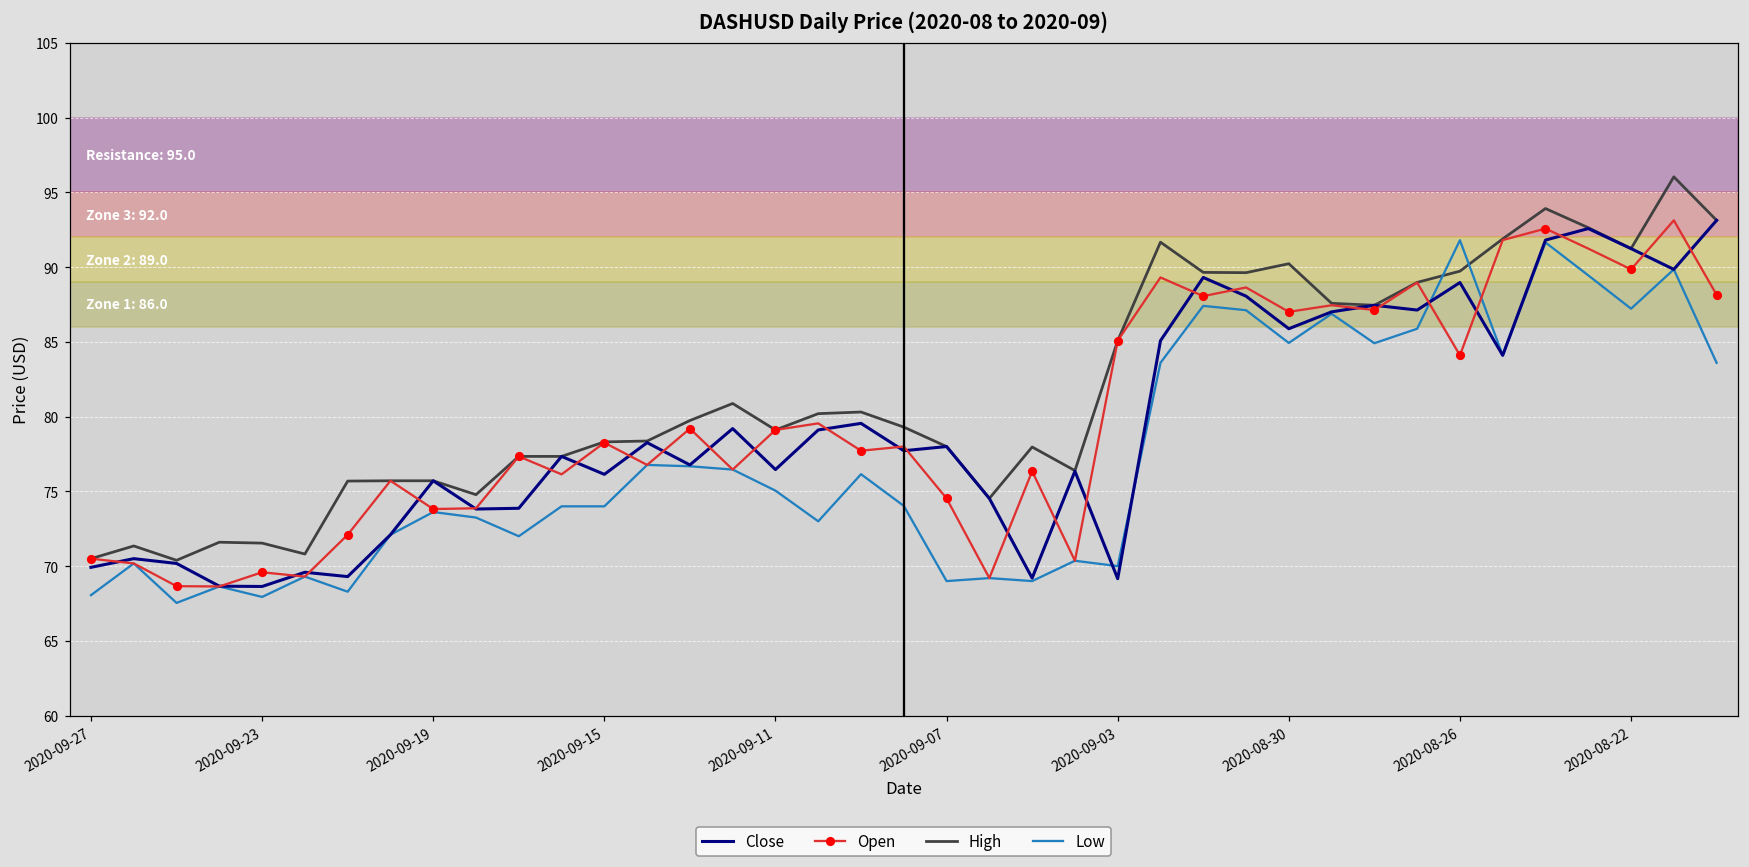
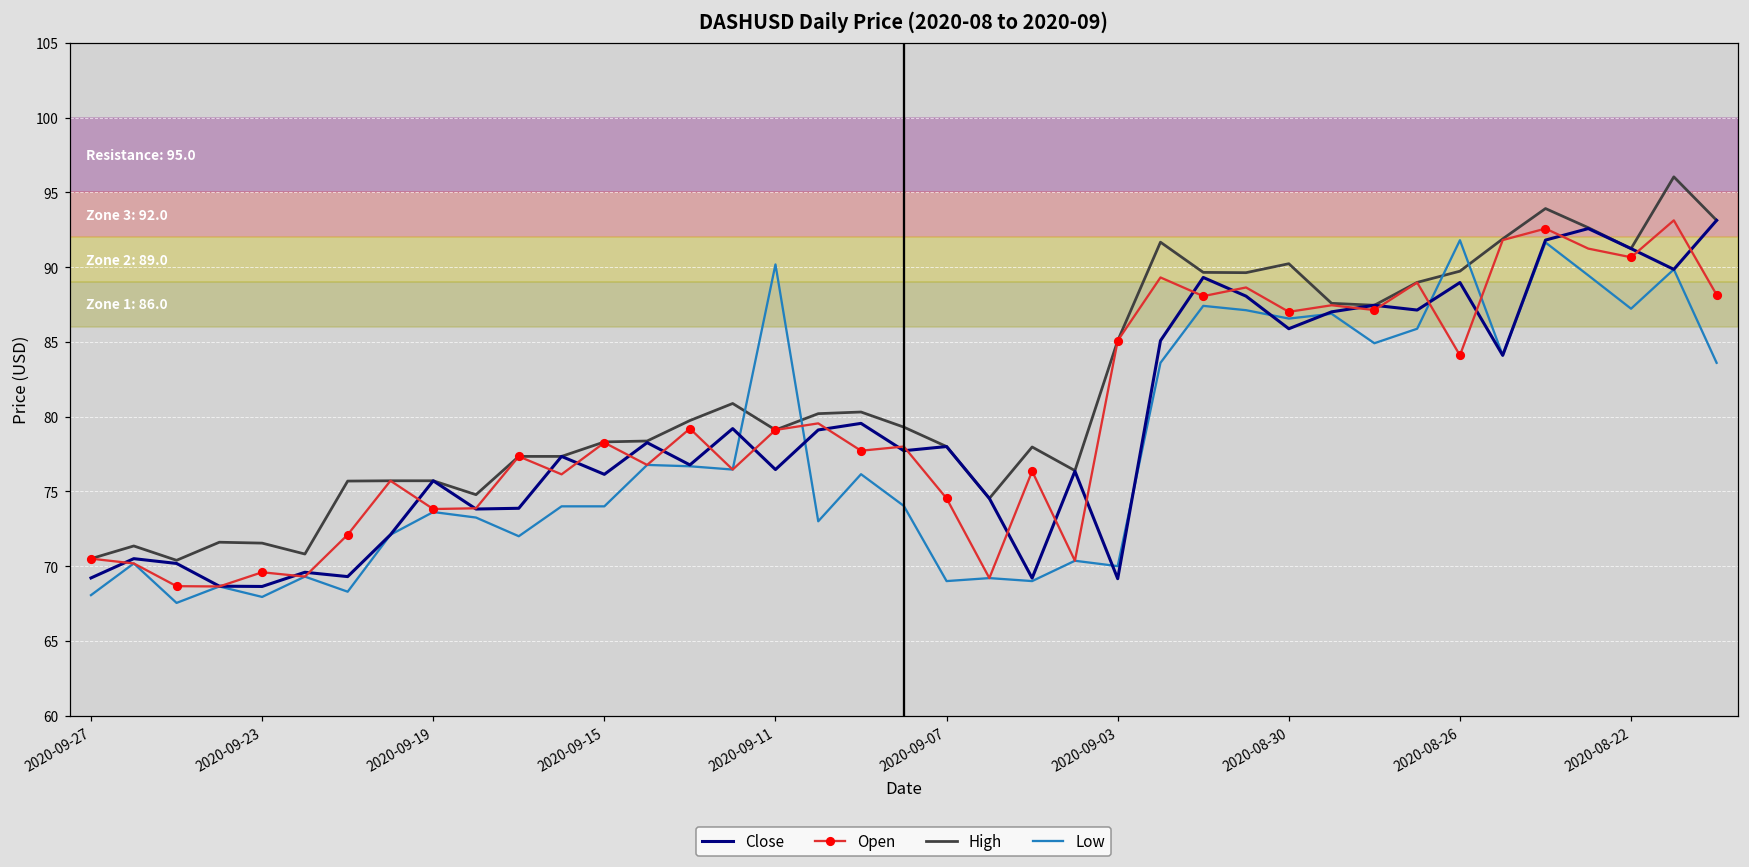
Close, 2020-09-27: 69.9 -> 69.2
Low, 2020-09-11: 75.1 -> 90.2
Low, 2020-08-30: 84.9 -> 86.6
Open, 2020-08-22: 89.9 -> 90.7
